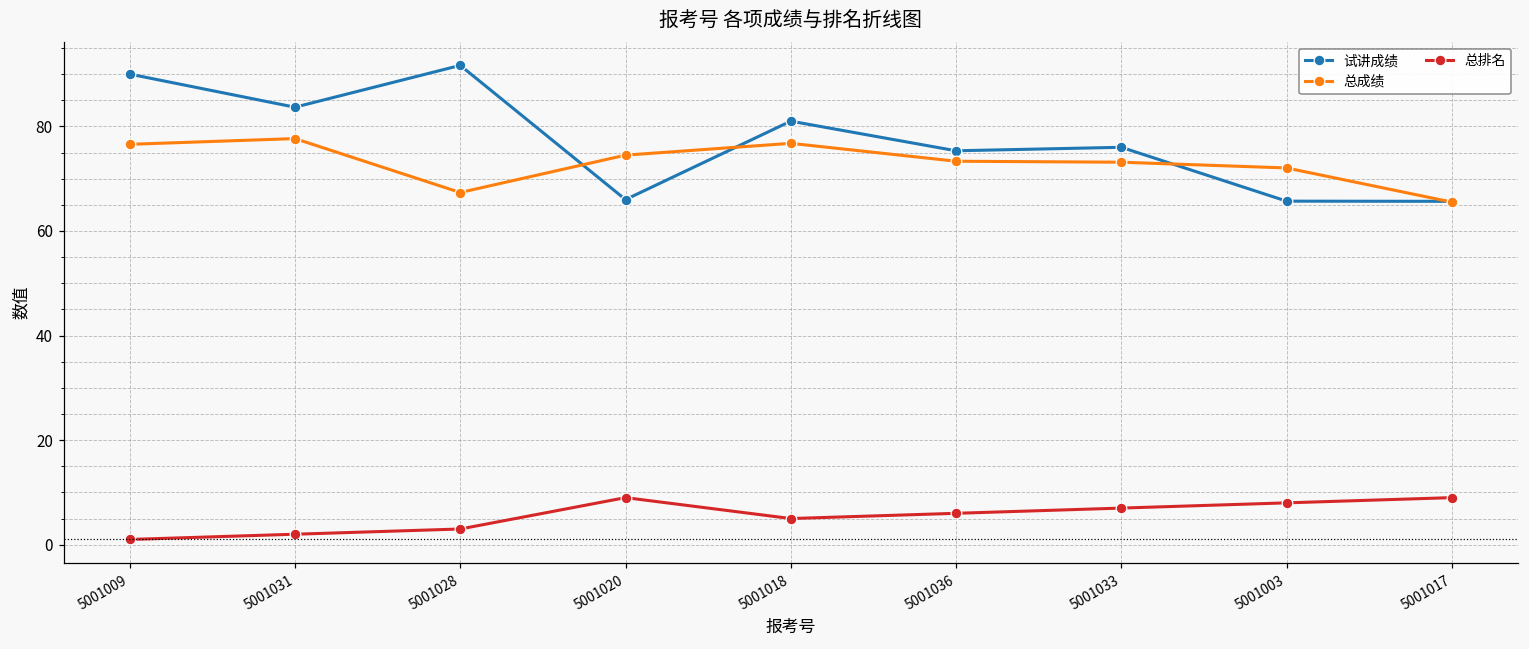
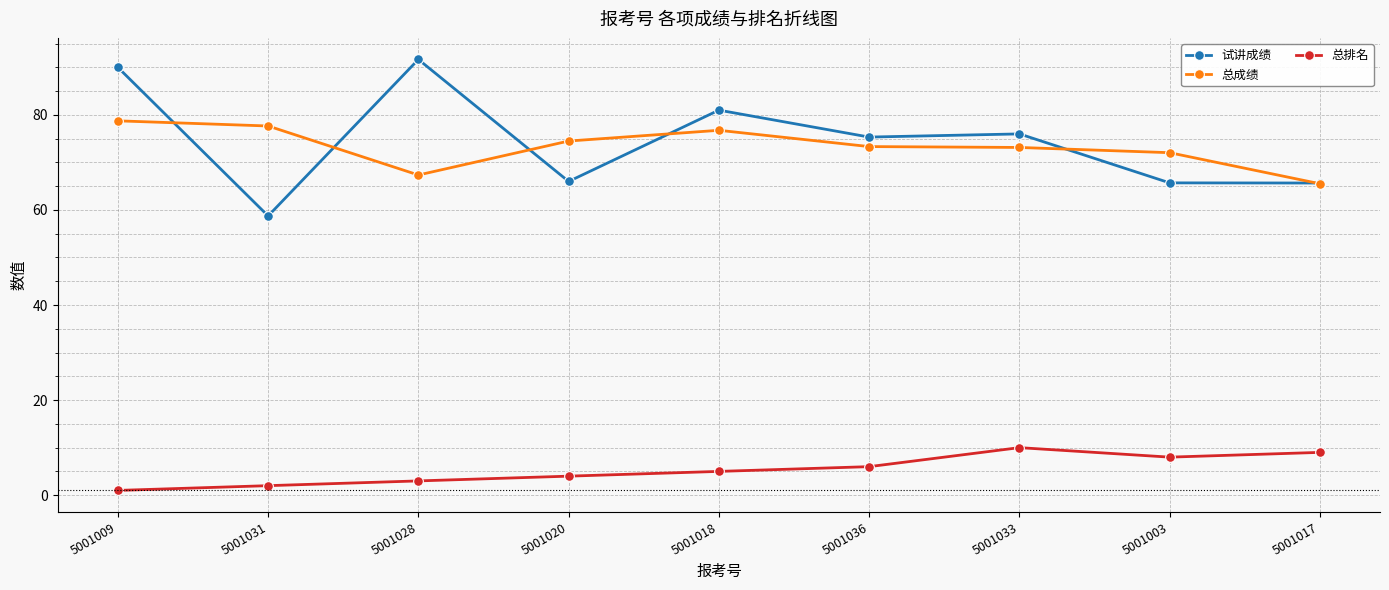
总成绩, 5001009: 77 -> 79
试讲成绩, 5001031: 84 -> 59
总排名, 5001020: 9 -> 4
总排名, 5001033: 7 -> 10
